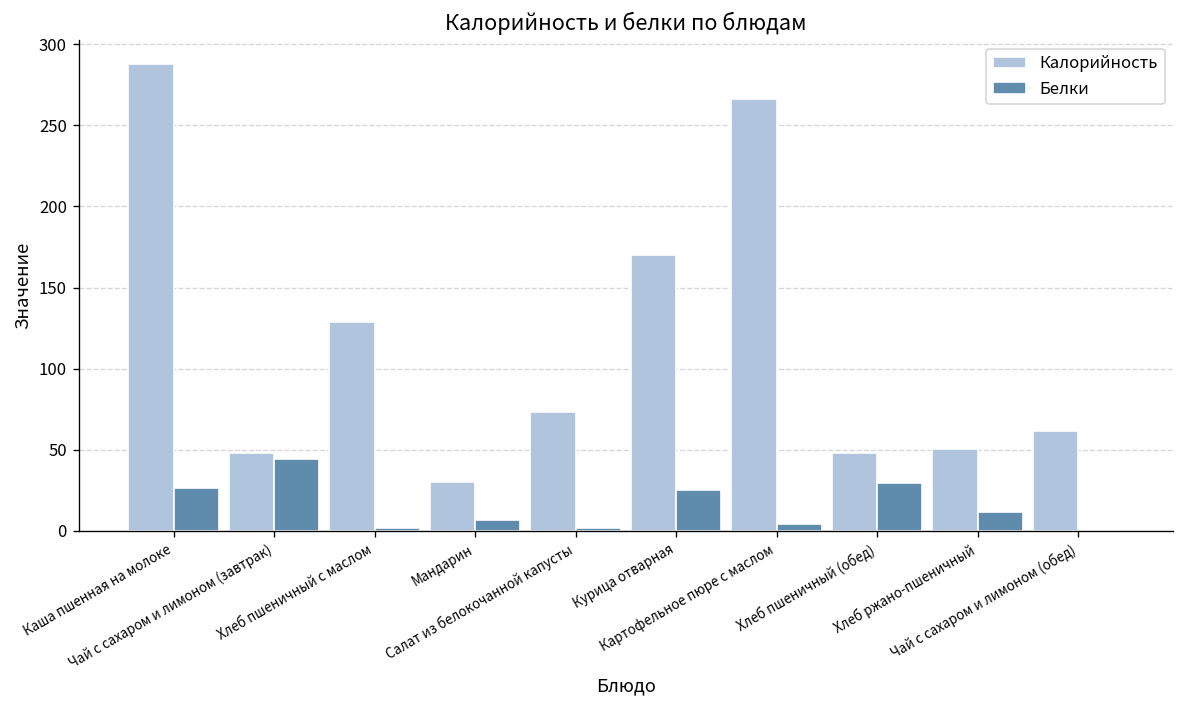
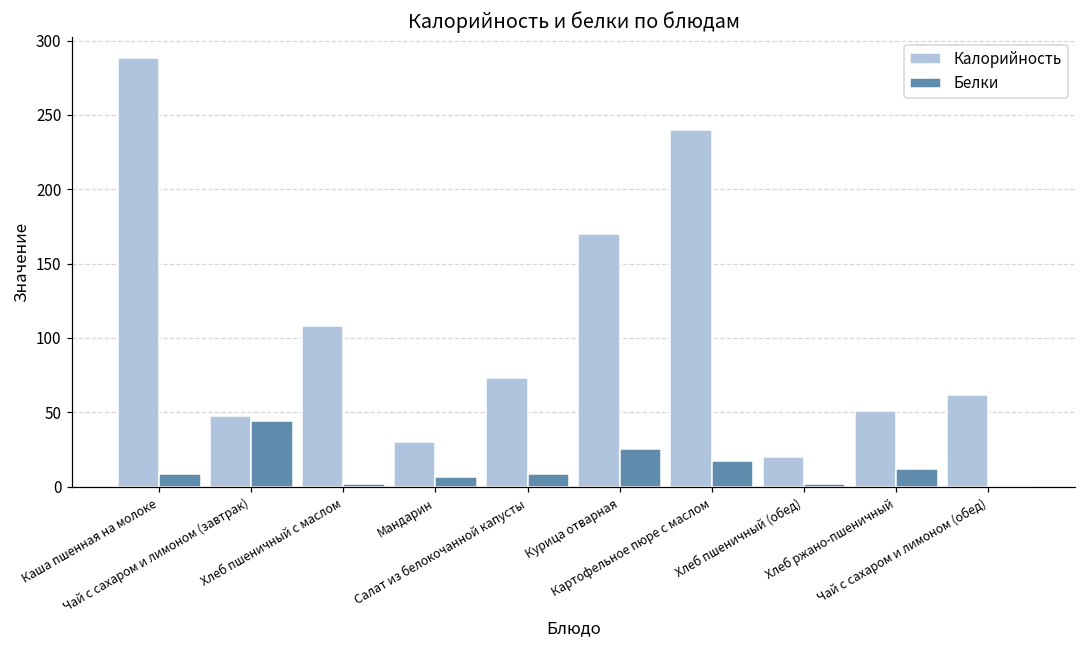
Белки, Каша пшенная на молоке: 27 -> 8
Калорийность, Хлеб пшеничный с маслом: 129 -> 108
Белки, Салат из белокочанной капусты: 2 -> 8
Калорийность, Картофельное пюре с маслом: 266 -> 240
Белки, Картофельное пюре с маслом: 5 -> 18
Калорийность, Хлеб пшеничный (обед): 48 -> 20
Белки, Хлеб пшеничный (обед): 30 -> 2
